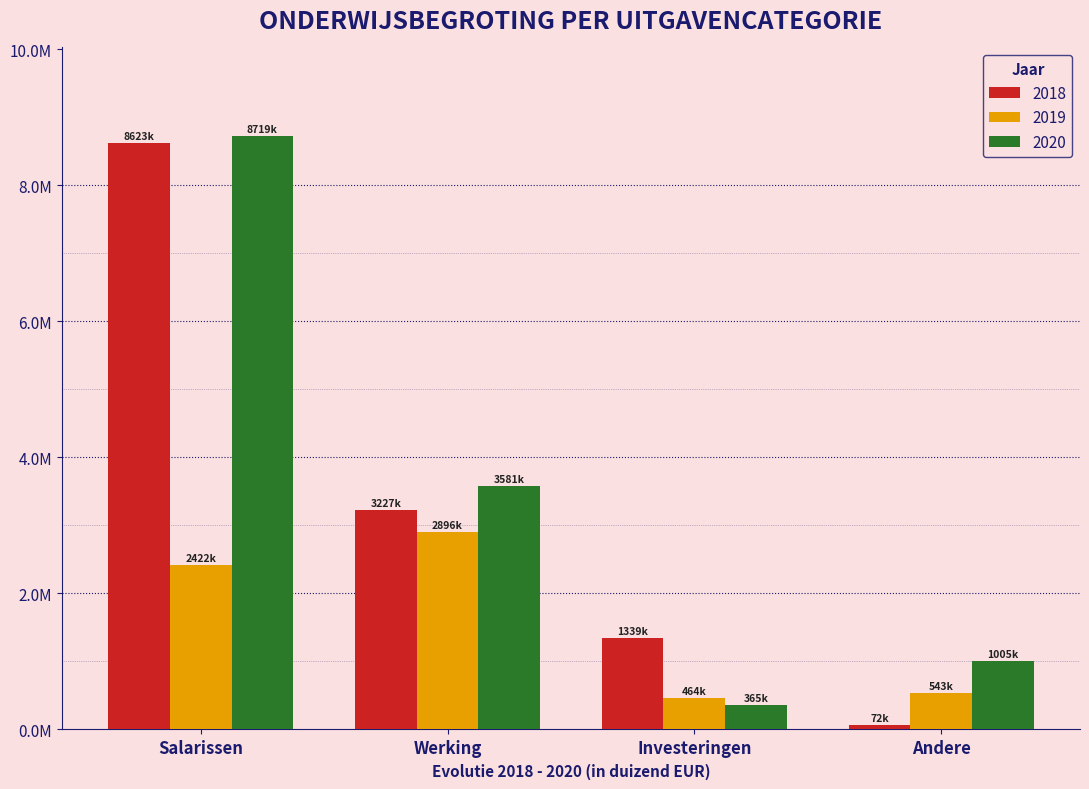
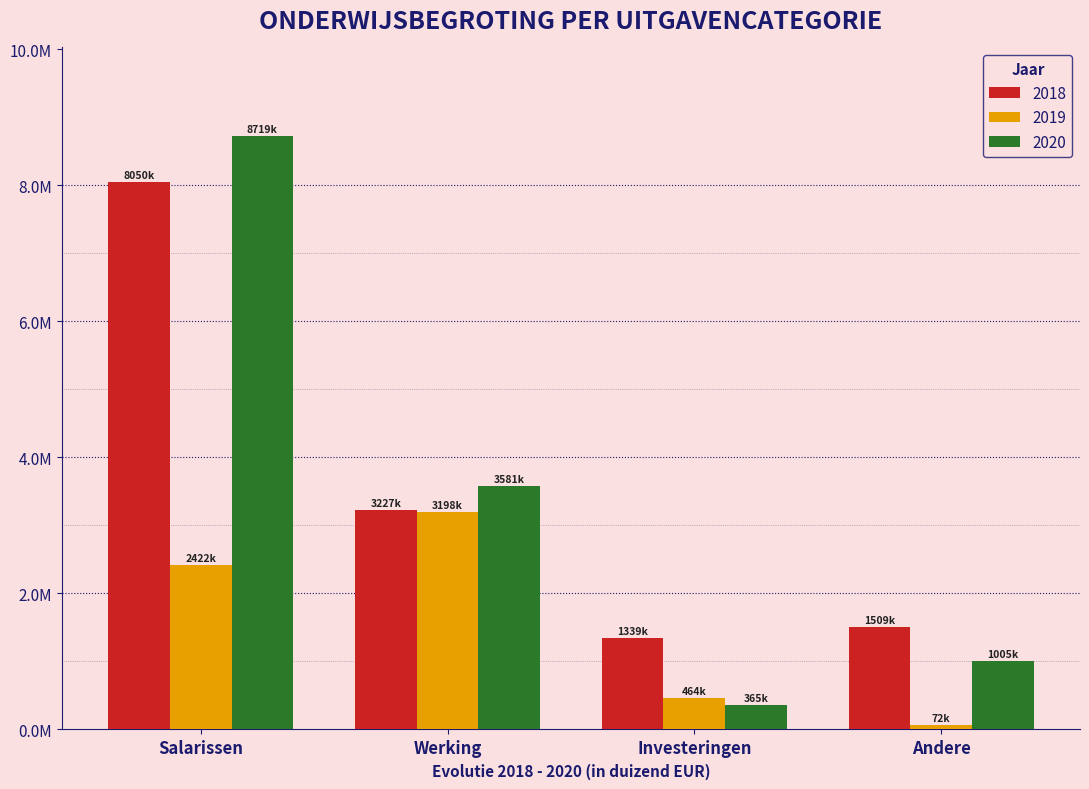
2018, Salarissen: 8623k -> 8050k
2019, Werking: 2896k -> 3198k
2018, Andere: 72k -> 1509k
2019, Andere: 543k -> 72k
